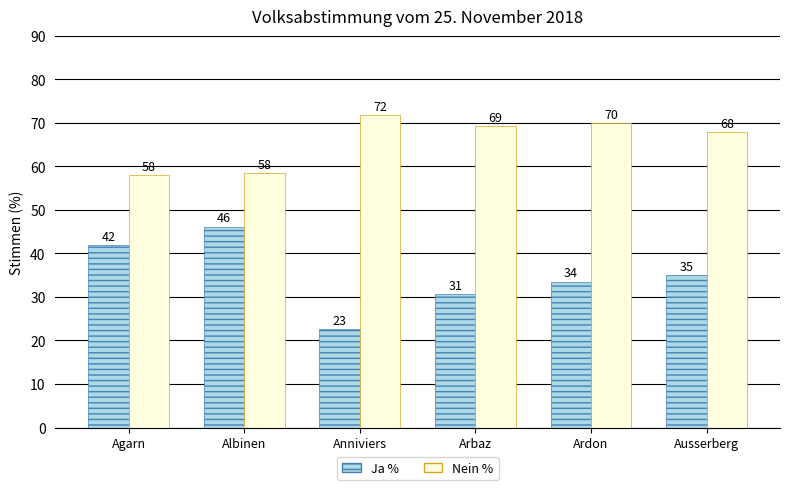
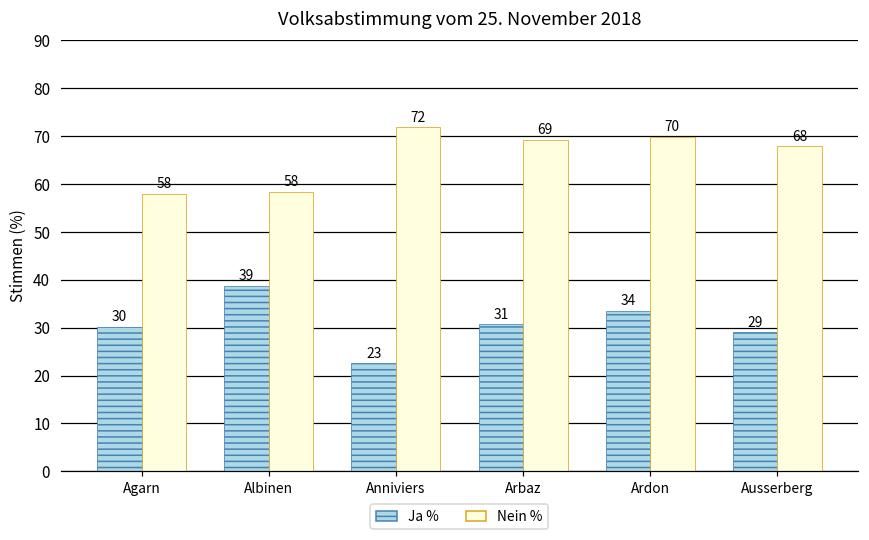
Ja %, Agarn: 42 -> 30
Ja %, Albinen: 46 -> 39
Ja %, Ausserberg: 35 -> 29
